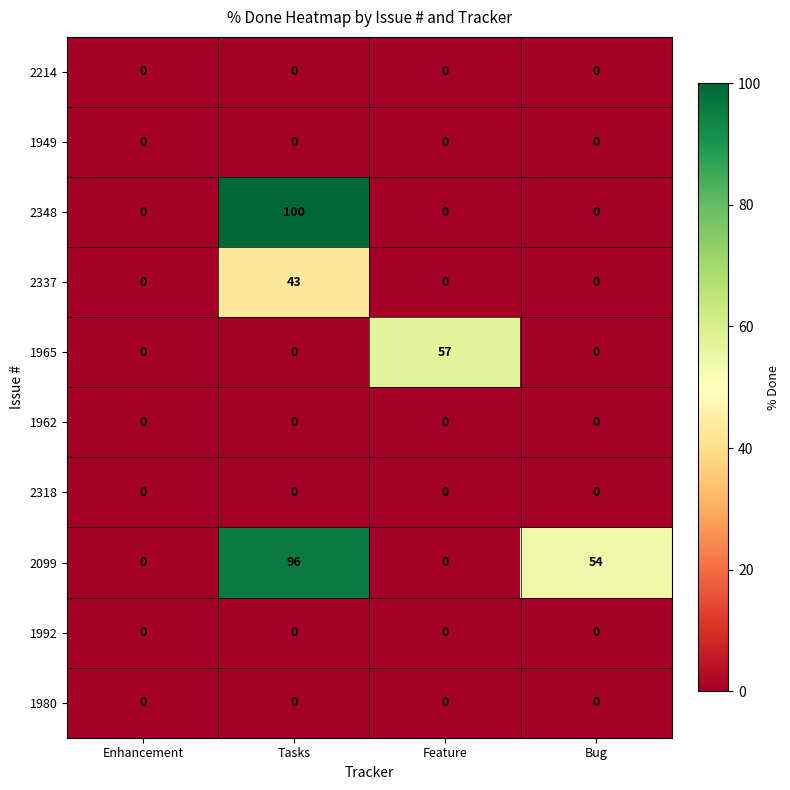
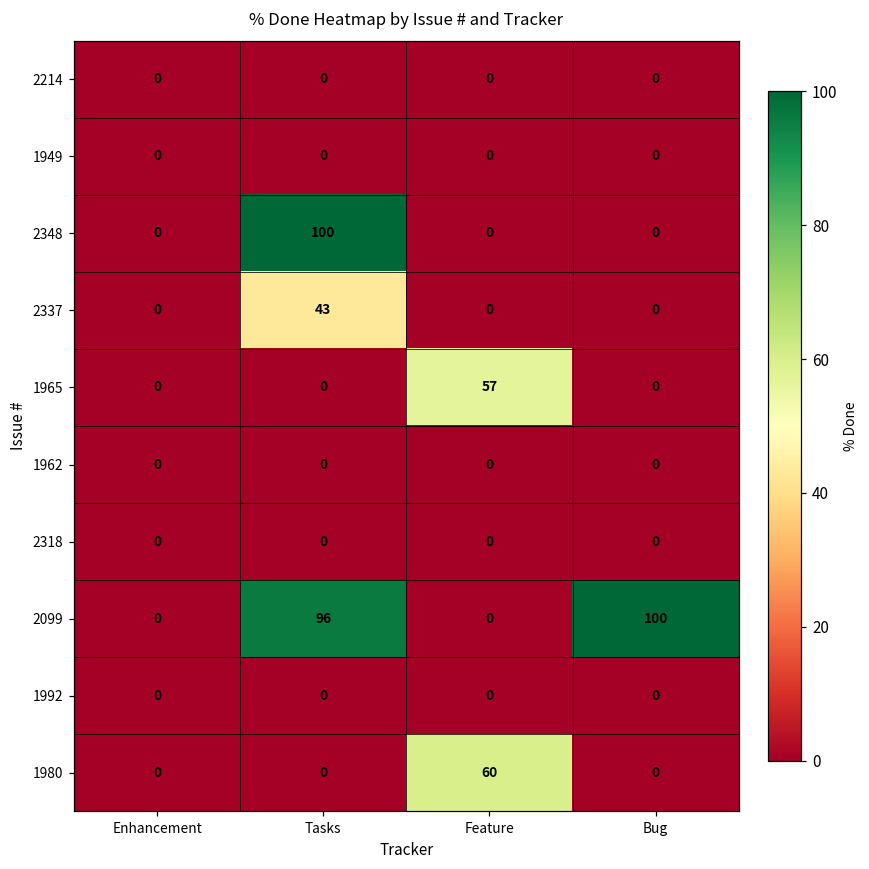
2099, Bug: 54 -> 100
1980, Feature: 0 -> 60
